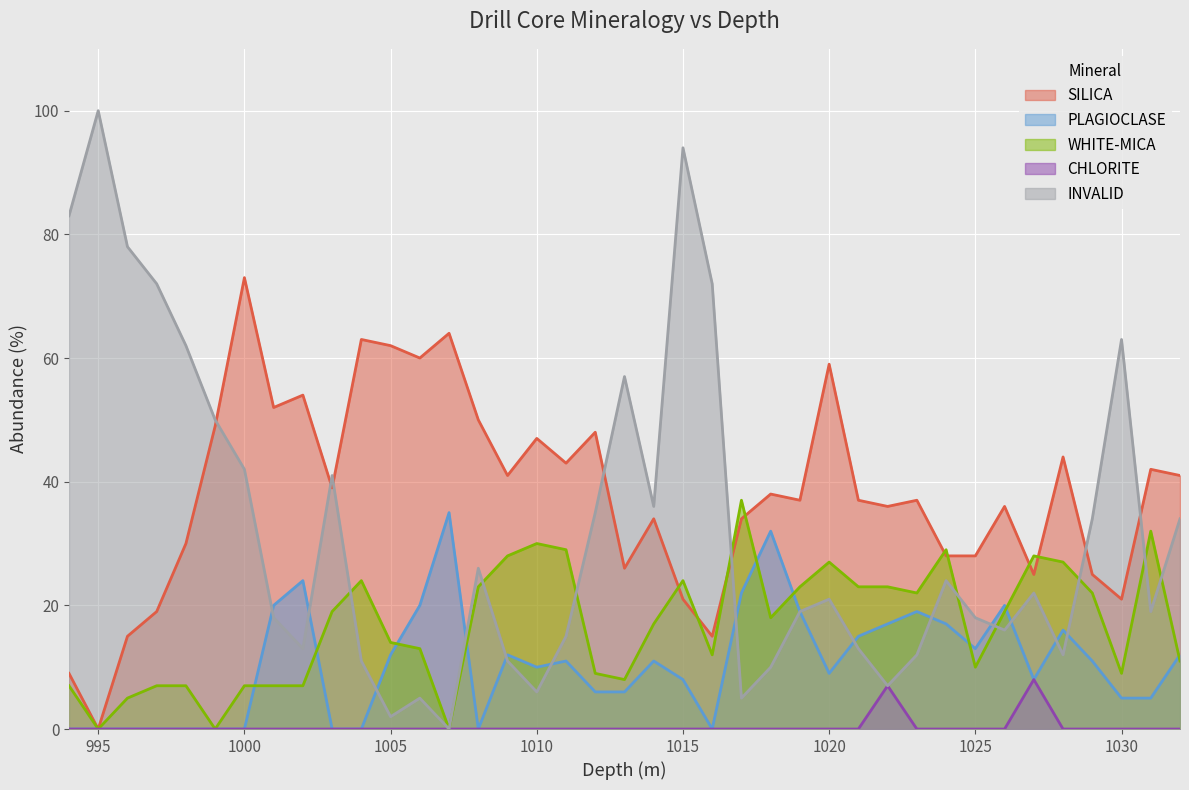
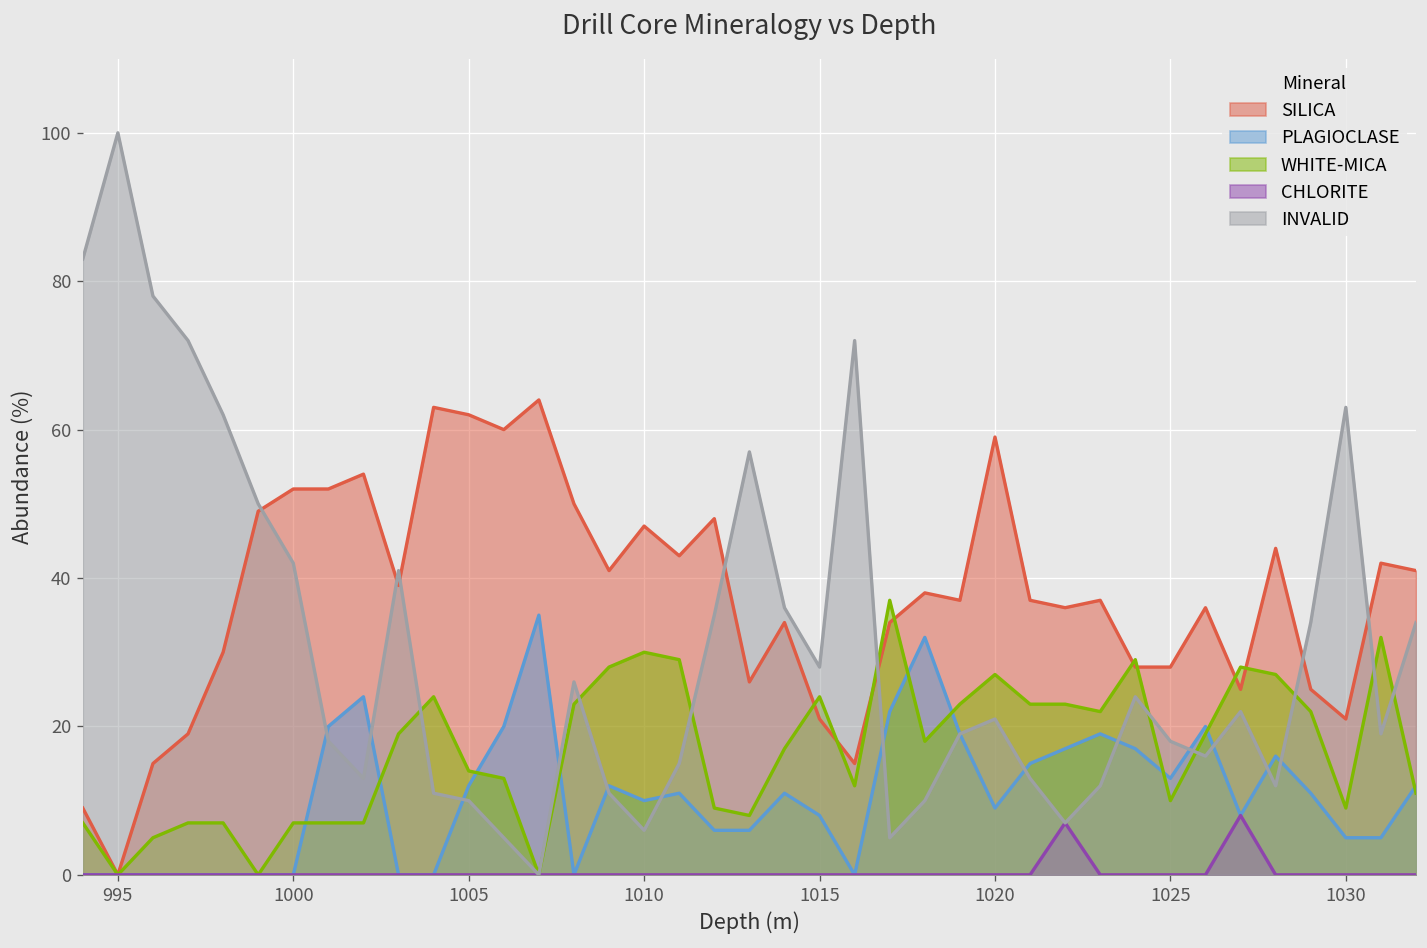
SILICA, 1000: 73 -> 52
INVALID, 1005: 2 -> 10
INVALID, 1015: 94 -> 28
